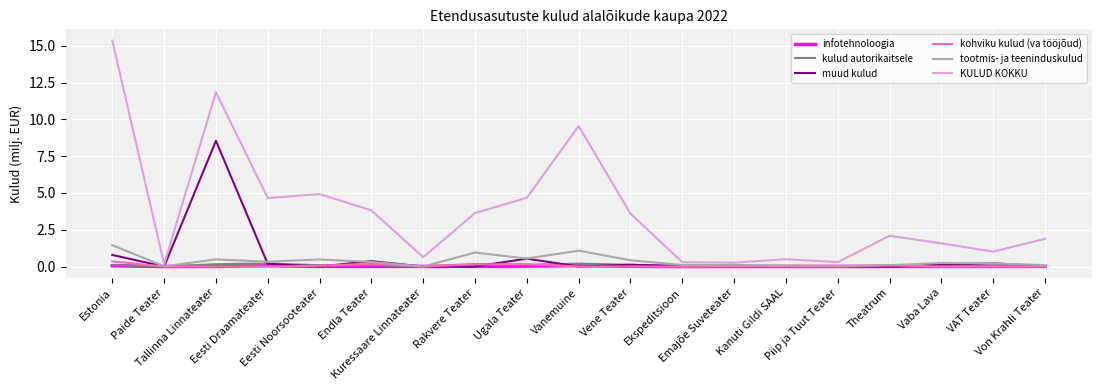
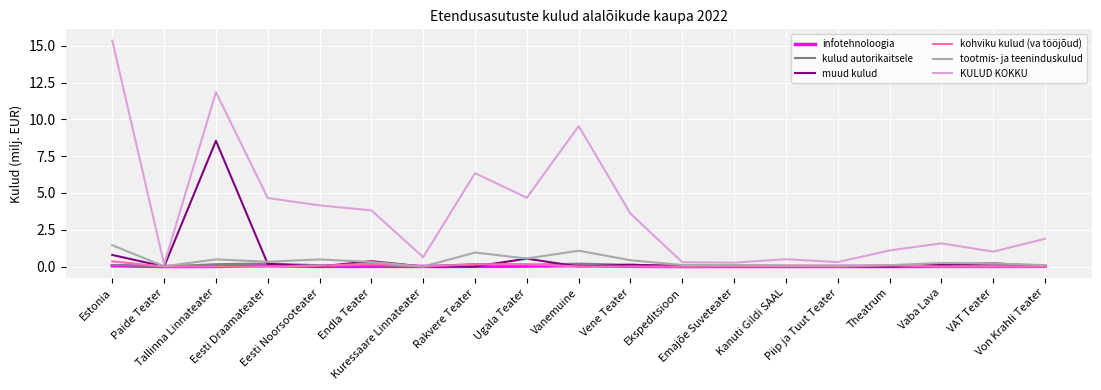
KULUD KOKKU, Eesti Noorsooteater: 4.9 -> 4.2
KULUD KOKKU, Rakvere Teater: 3.6 -> 6.3
KULUD KOKKU, Theatrum: 2.1 -> 1.1
